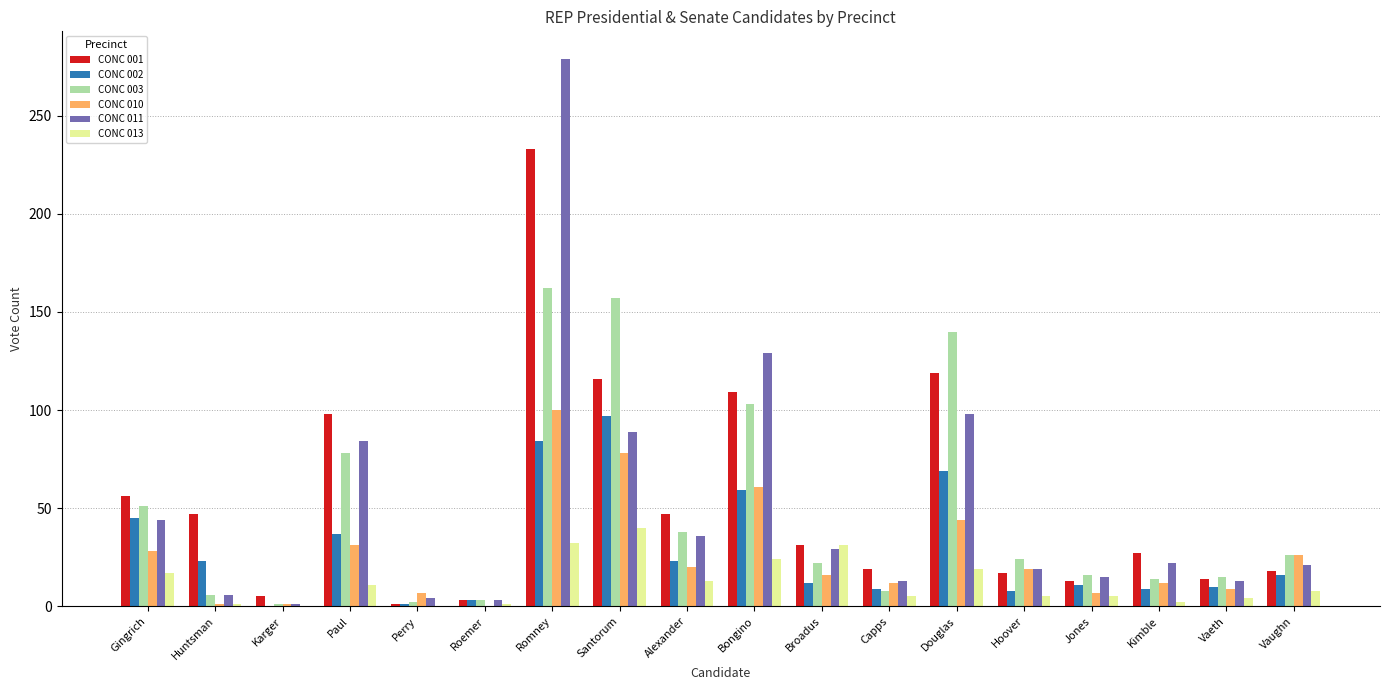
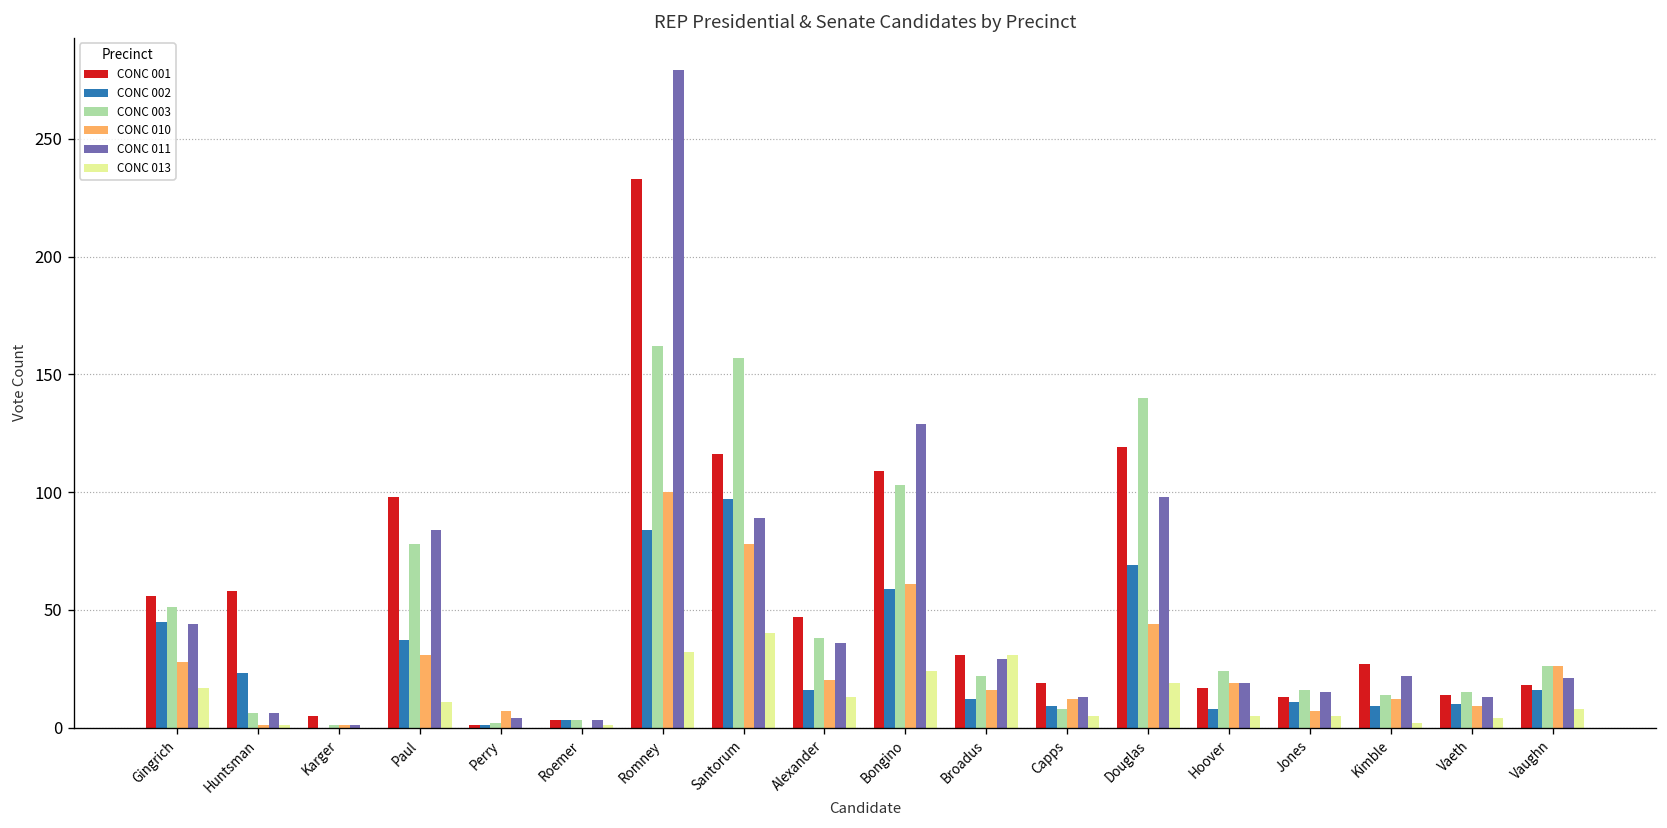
CONC 001, Huntsman: 47 -> 58
CONC 002, Alexander: 23 -> 16
